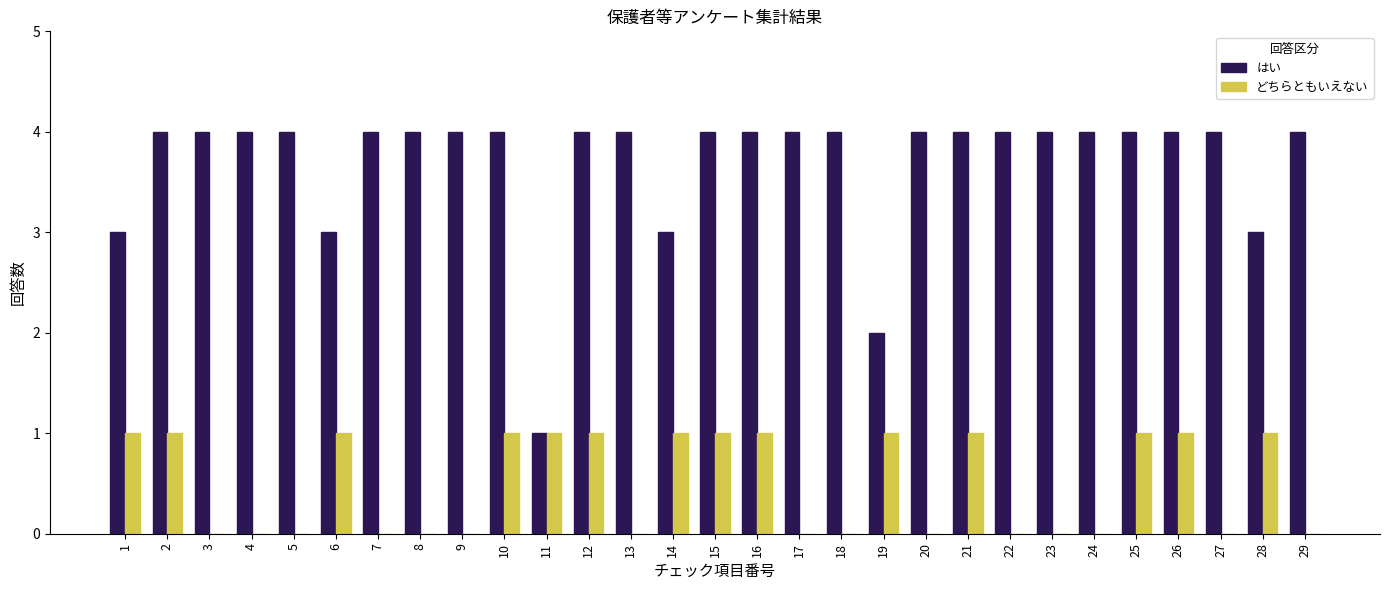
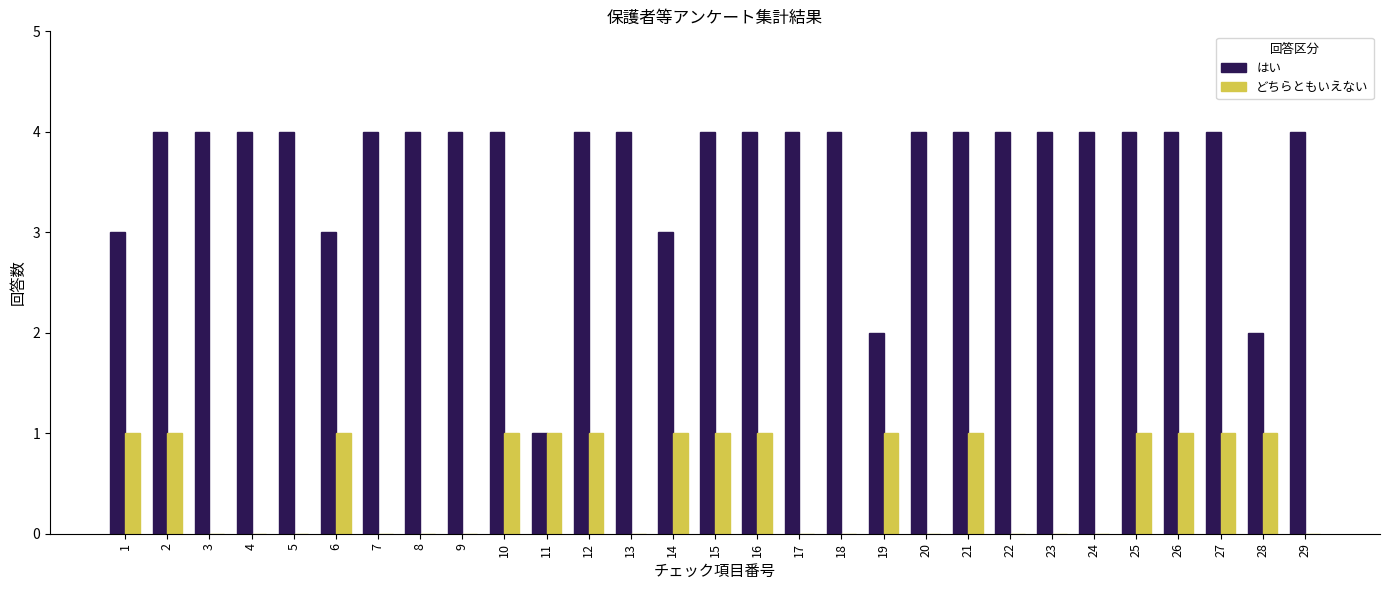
どちらともいえない, 27: 0 -> 1
はい, 28: 3 -> 2
